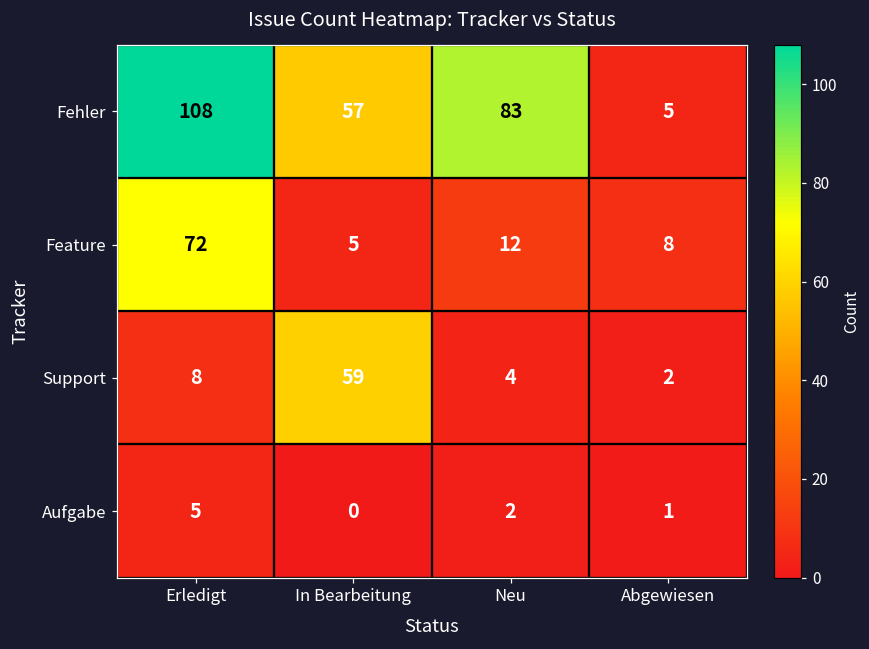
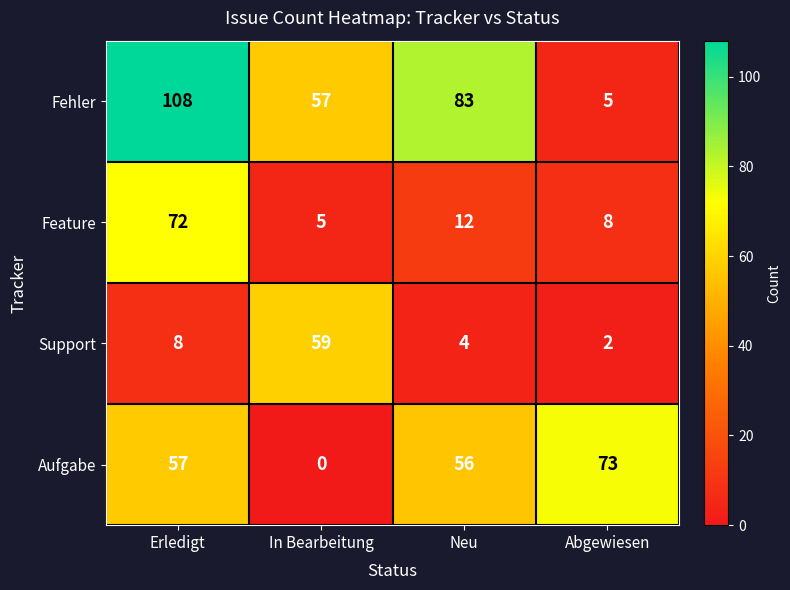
Aufgabe, Erledigt: 5 -> 57
Aufgabe, Neu: 2 -> 56
Aufgabe, Abgewiesen: 1 -> 73
